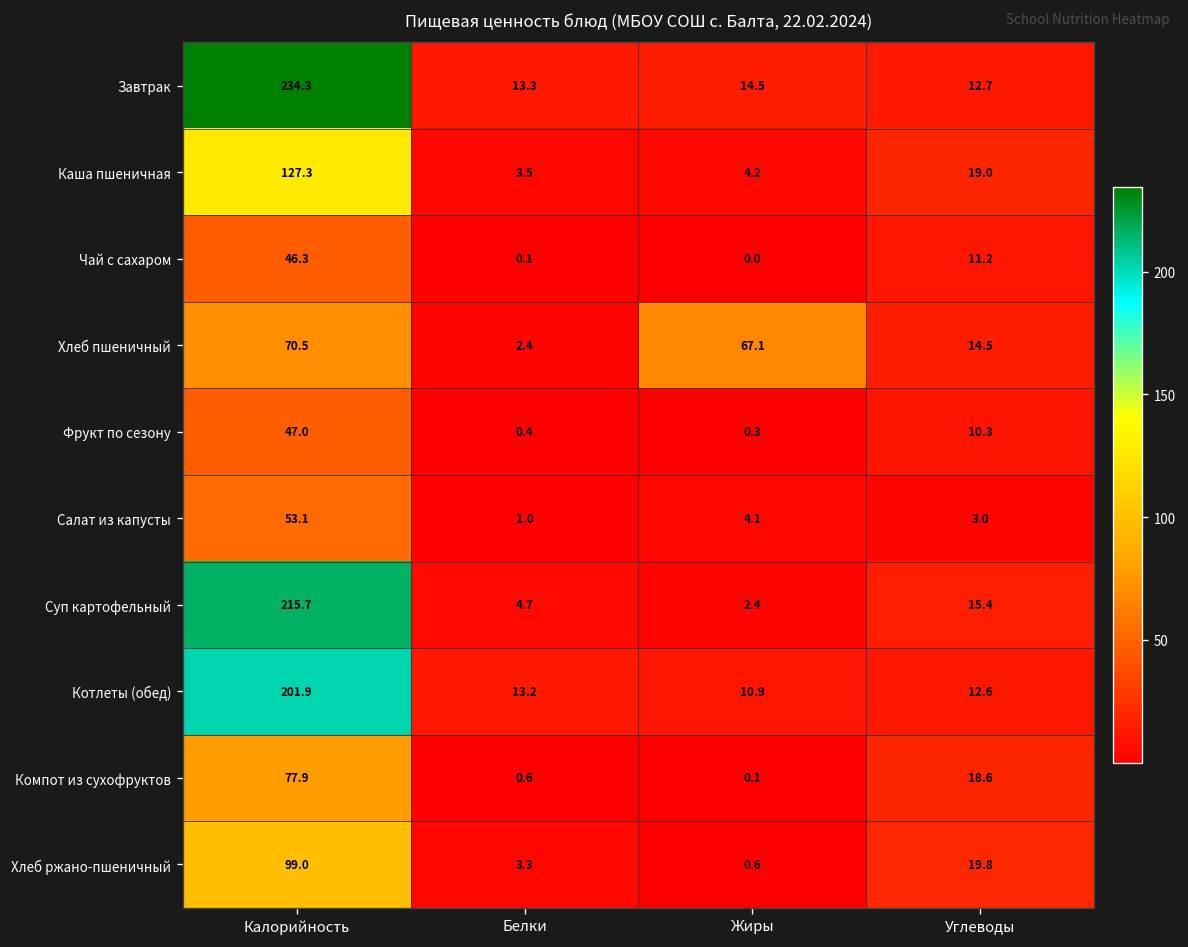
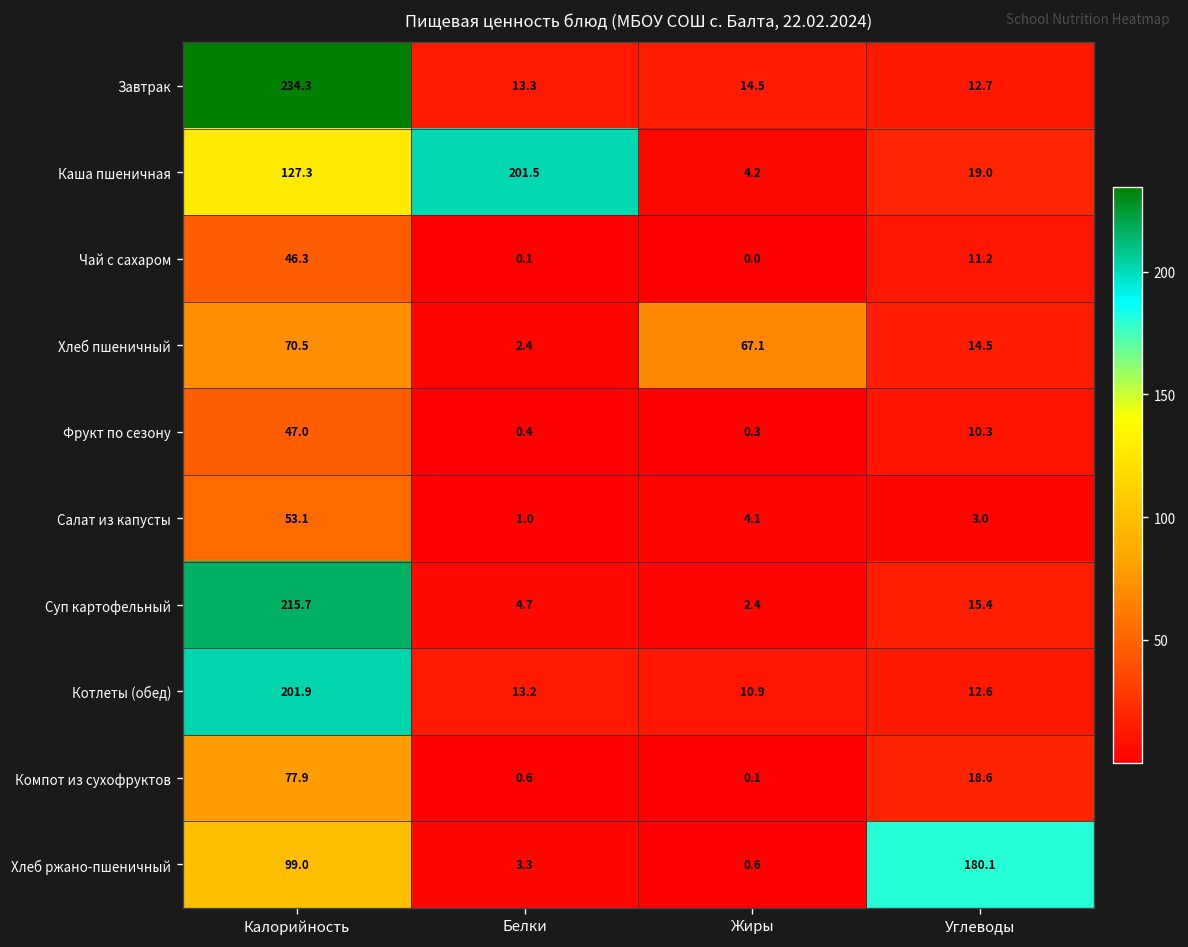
Каша пшеничная, Белки: 3.5 -> 201.5
Хлеб ржано-пшеничный, Углеводы: 19.8 -> 180.1
